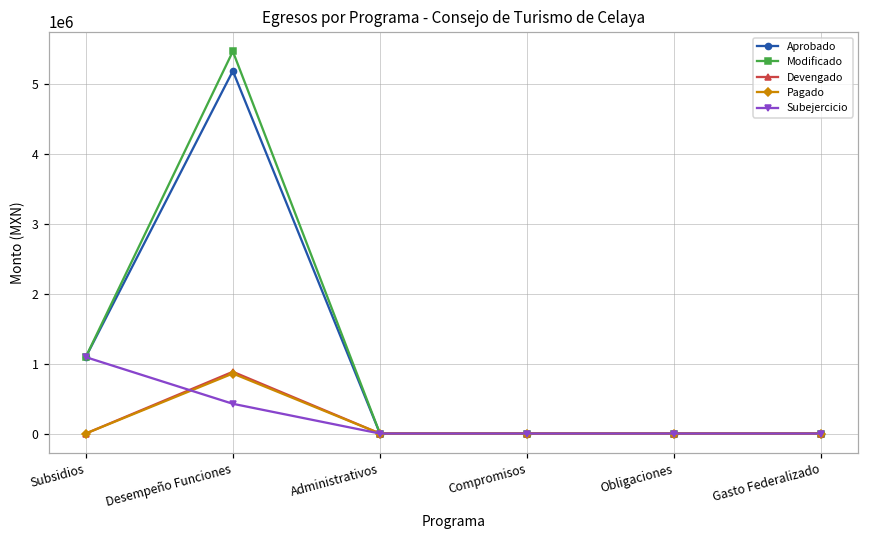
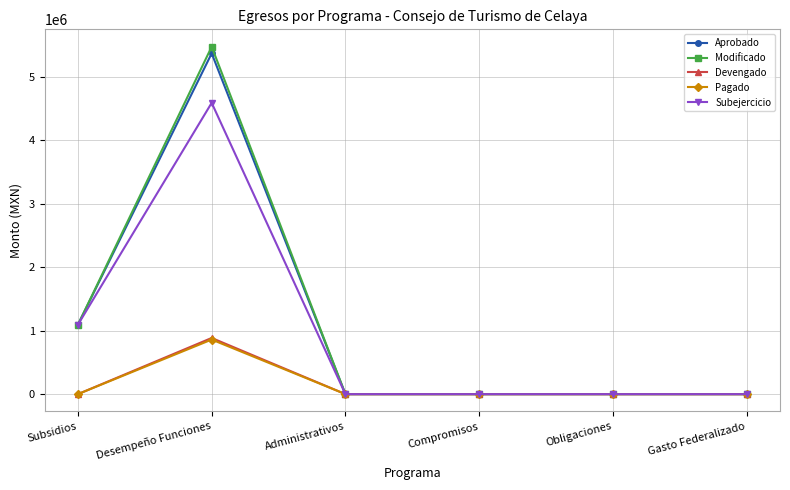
Aprobado, Desempeño Funciones: 5200000 -> 5400000
Subejercicio, Desempeño Funciones: 400000 -> 4600000
